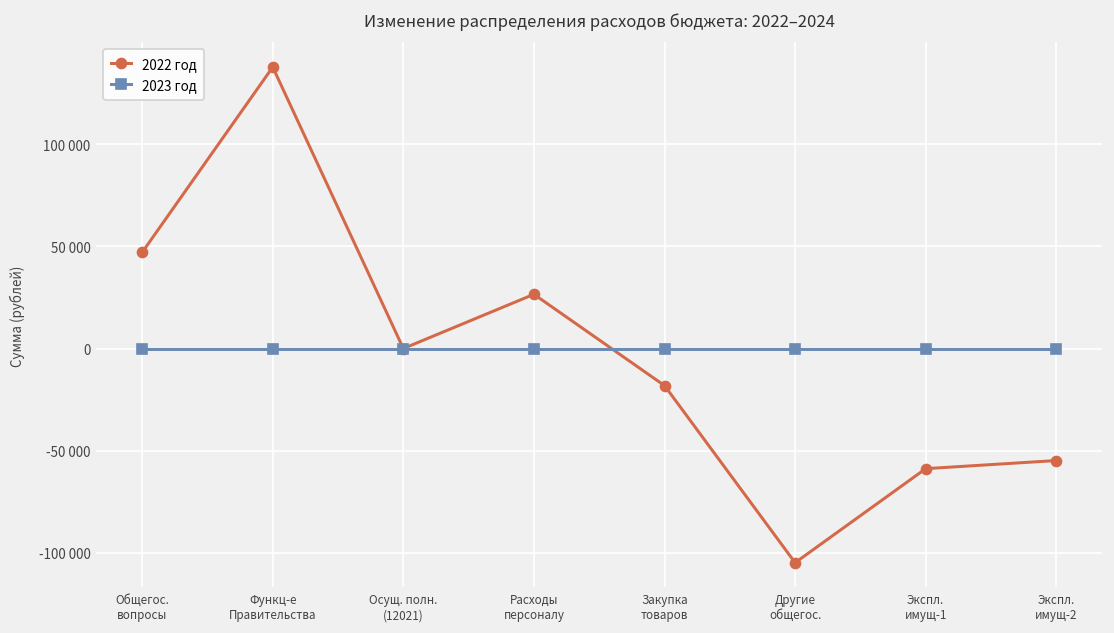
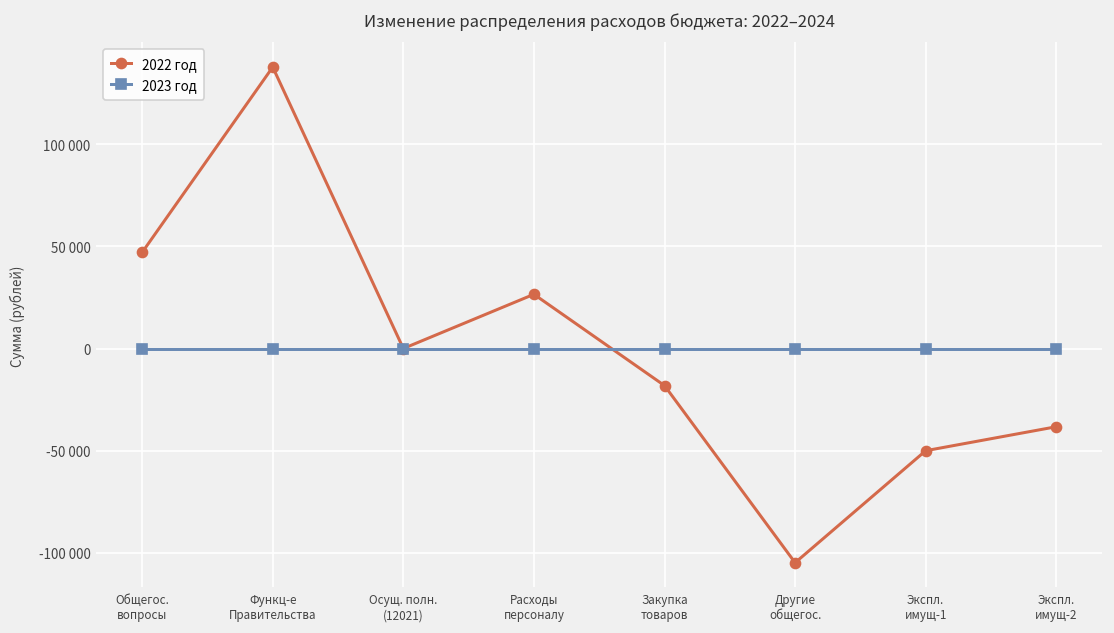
2022 год, Экспл. имущ-1: -59000 -> -50000
2022 год, Экспл. имущ-2: -55000 -> -38000
